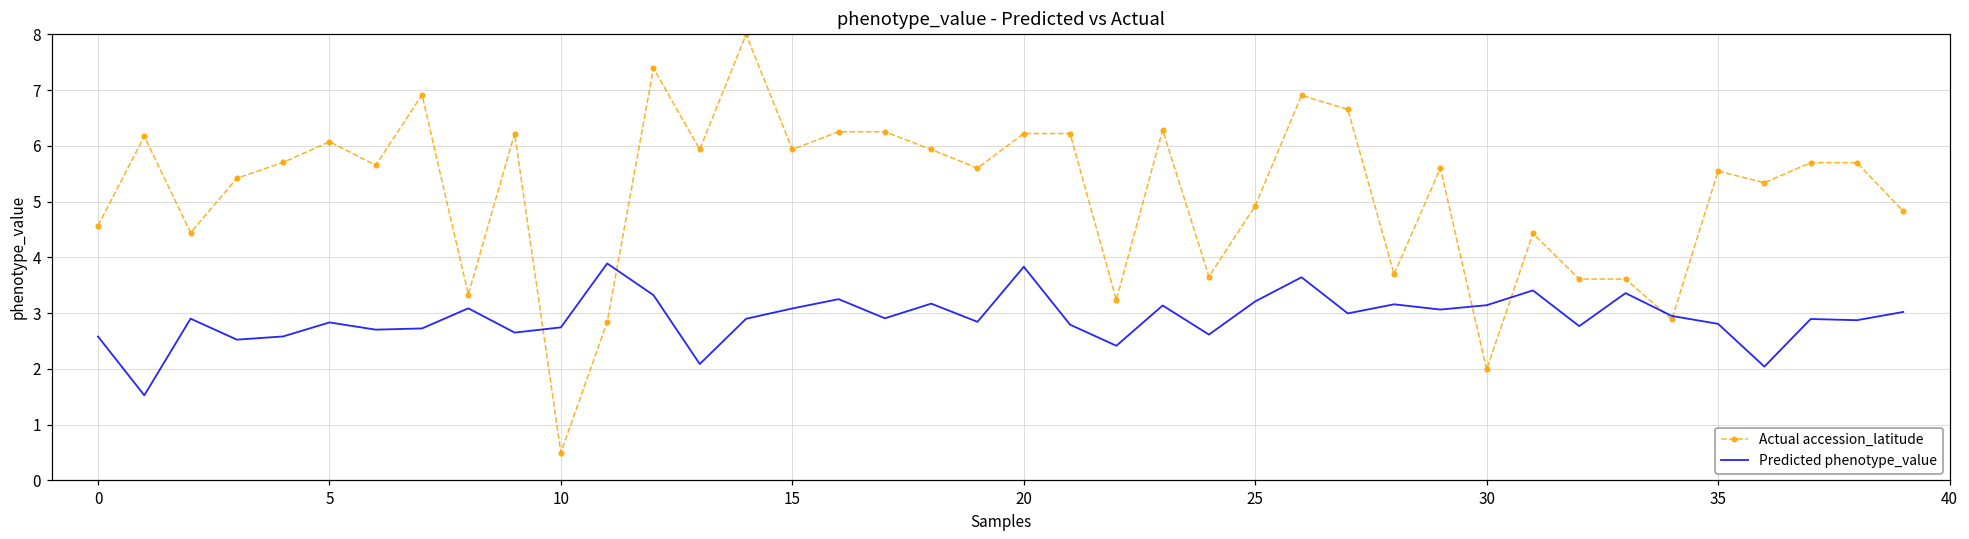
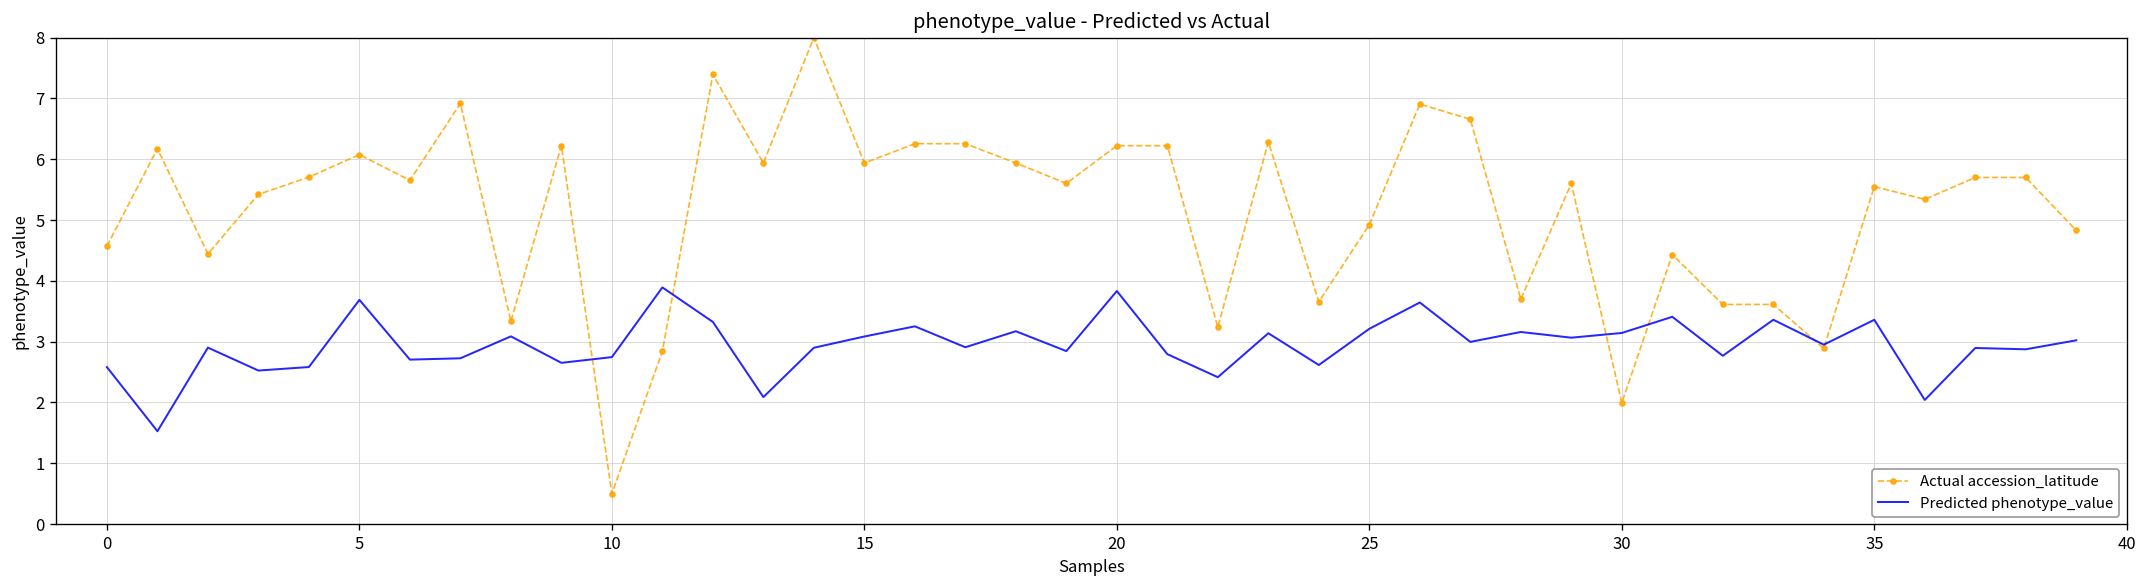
Predicted phenotype_value, 5: 2.8 -> 3.7
Predicted phenotype_value, 35: 2.8 -> 3.4
